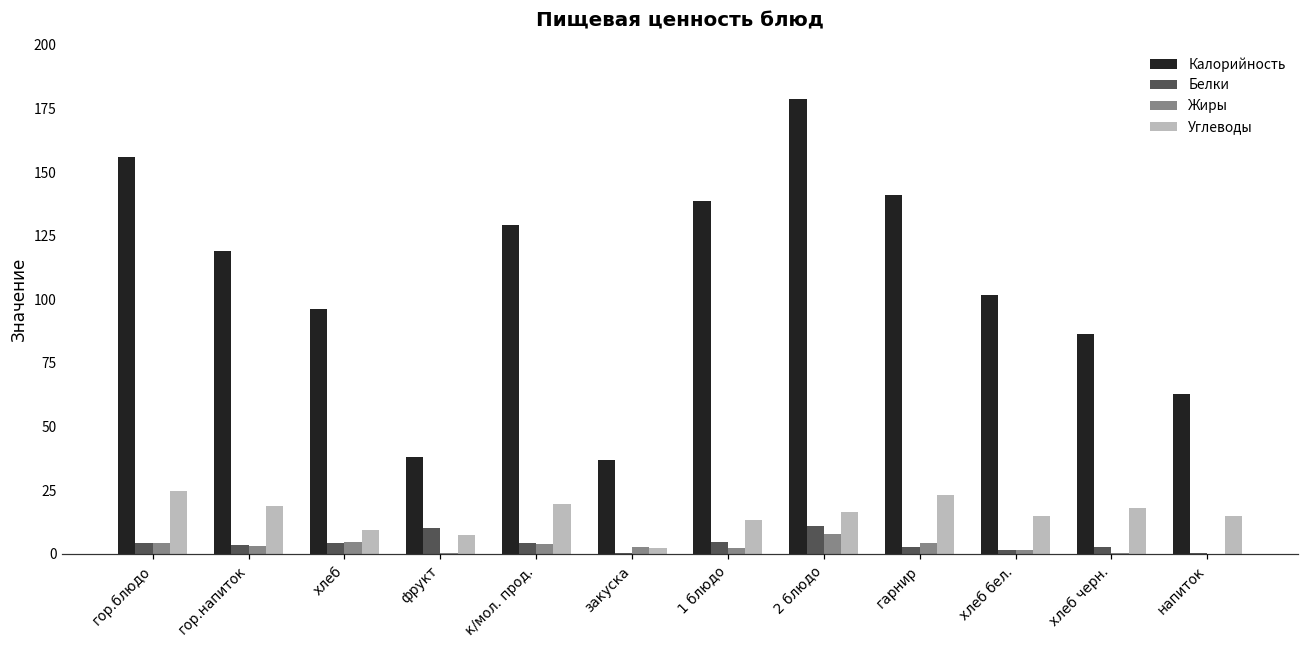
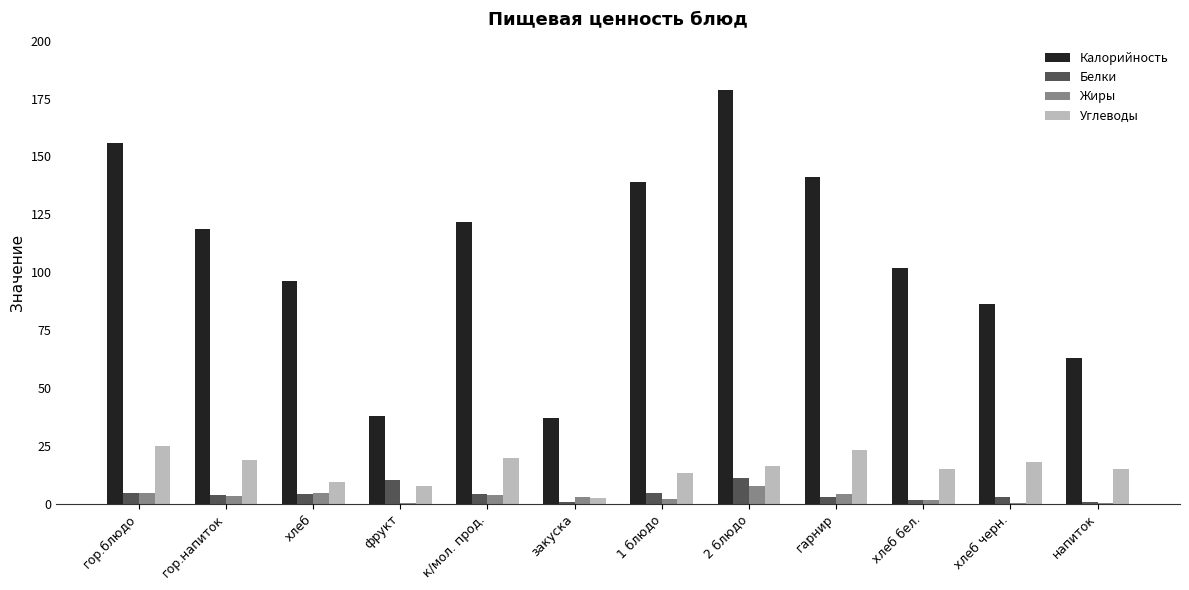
Калорийность, к/мол. прод.: 129 -> 122
